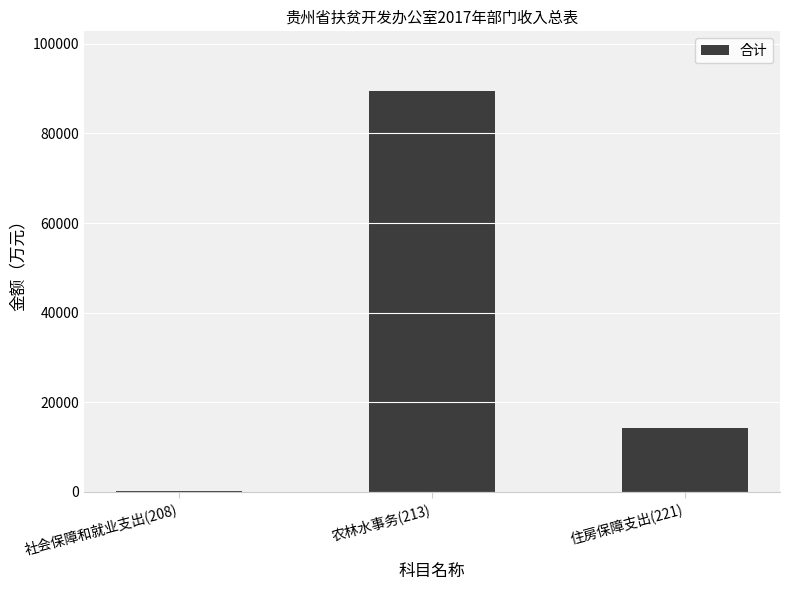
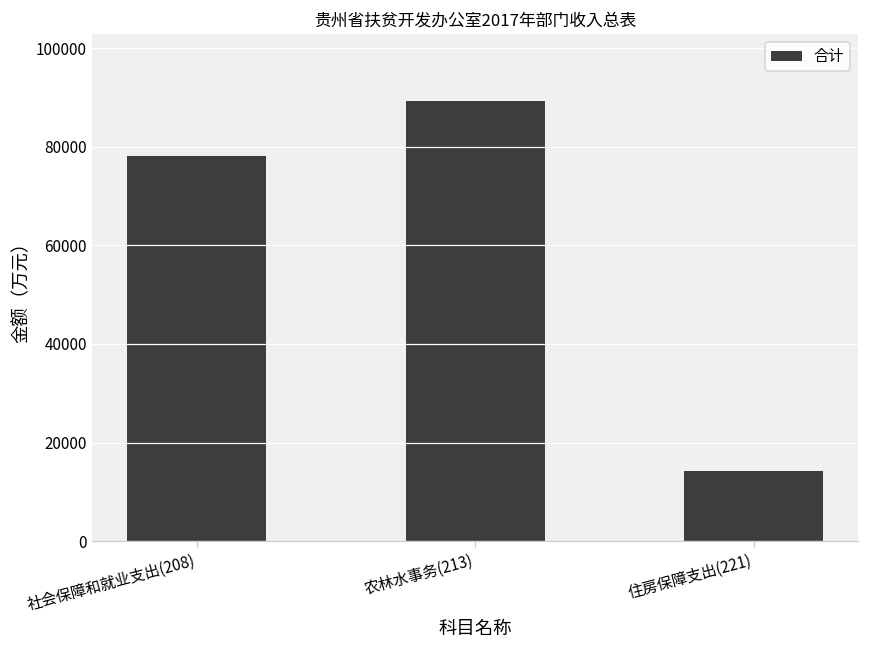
社会保障和就业支出(208): 0 -> 78000
